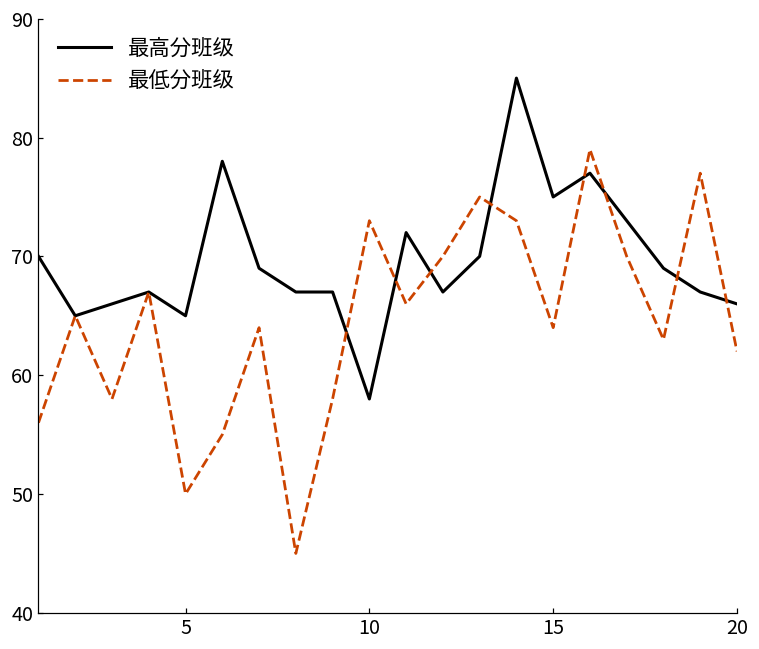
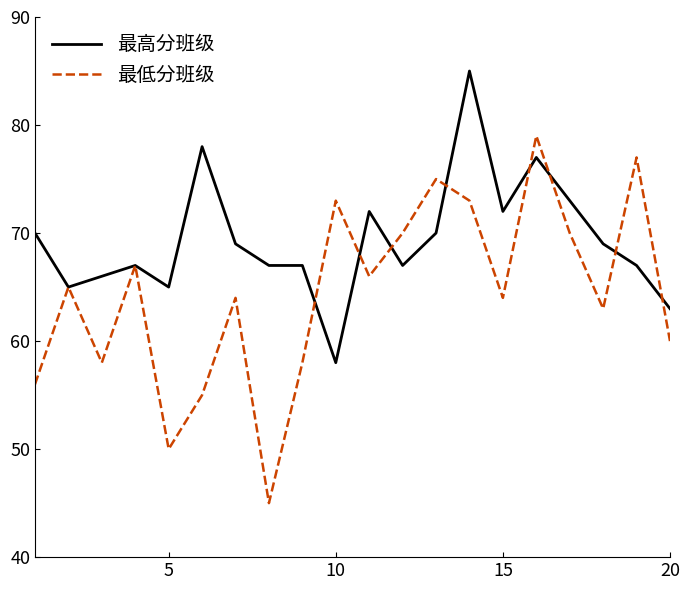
最高分班级, 15: 75 -> 72
最高分班级, 20: 66 -> 63
最低分班级, 20: 62 -> 60
